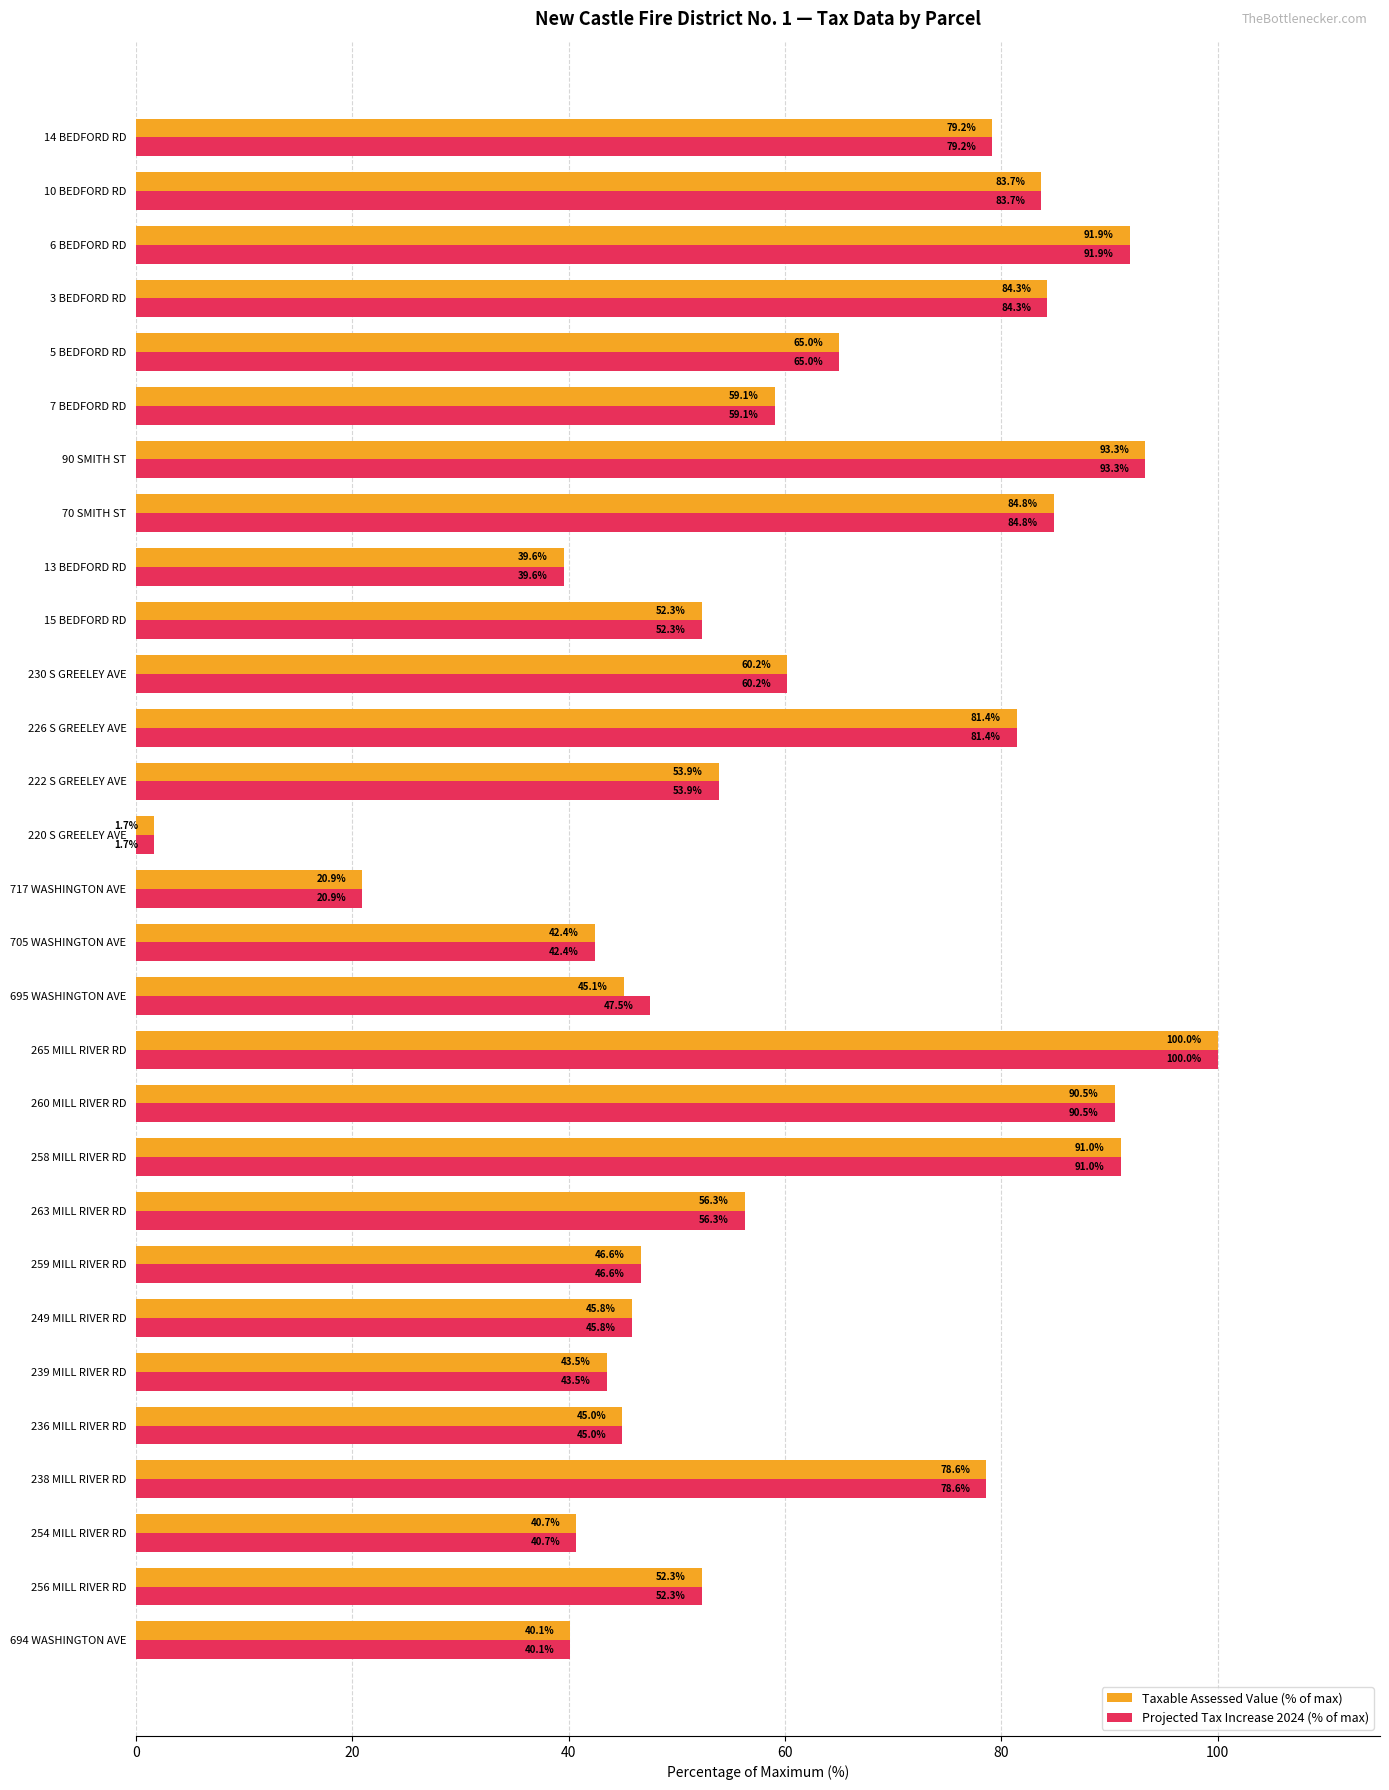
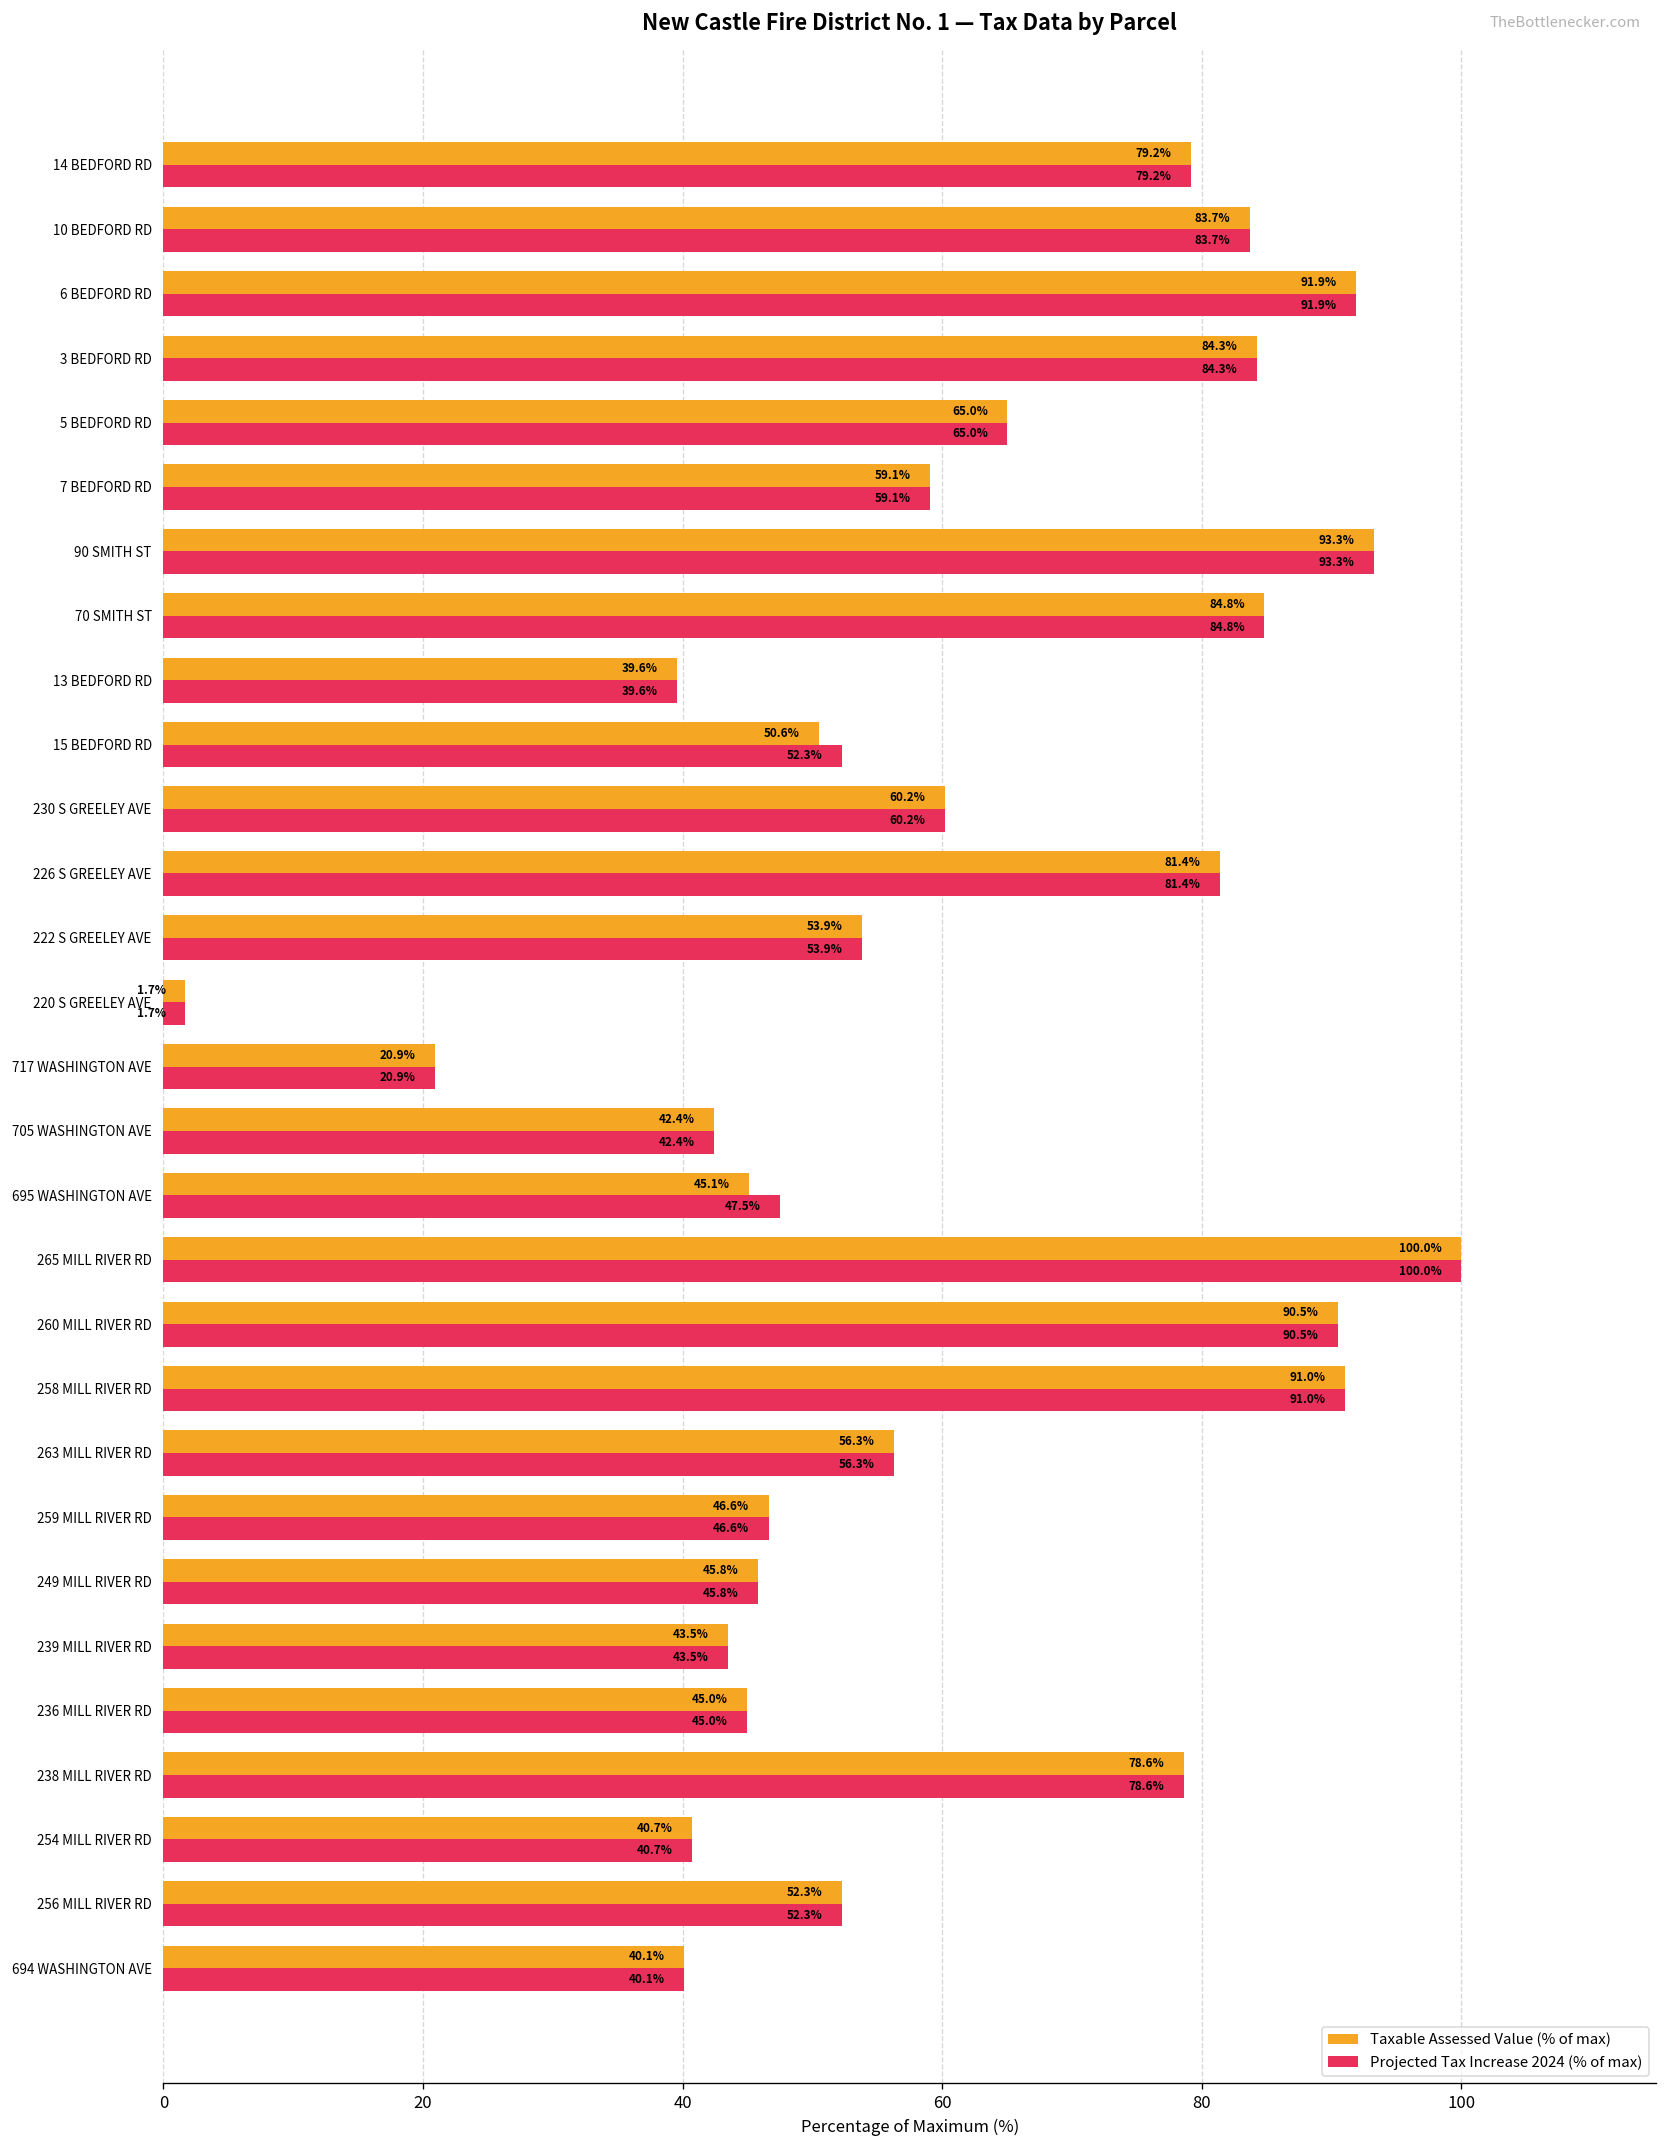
Taxable Assessed Value (% of max), 15 BEDFORD RD: 52.3% -> 50.6%
